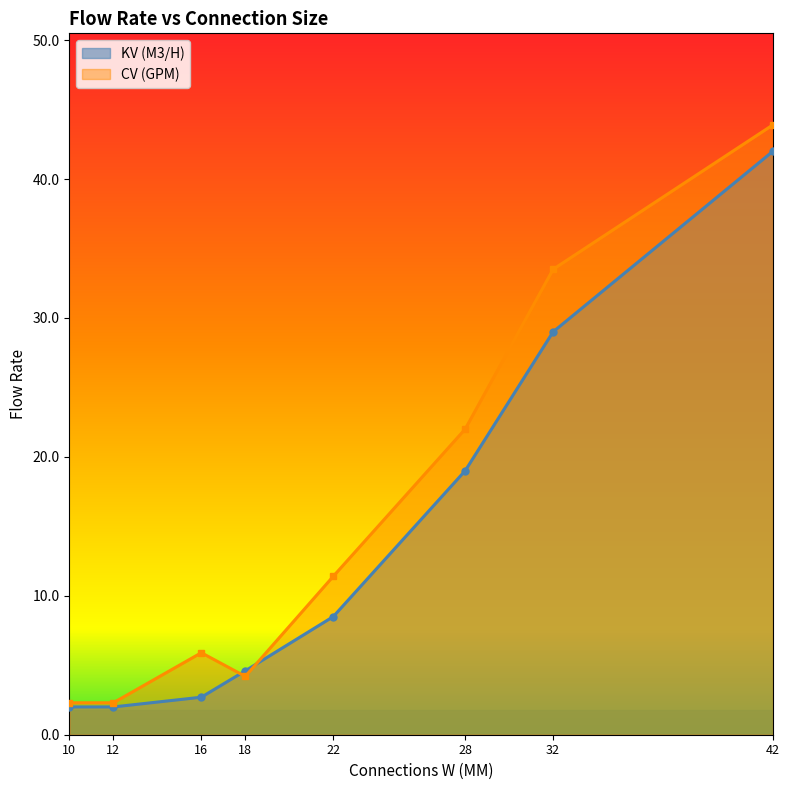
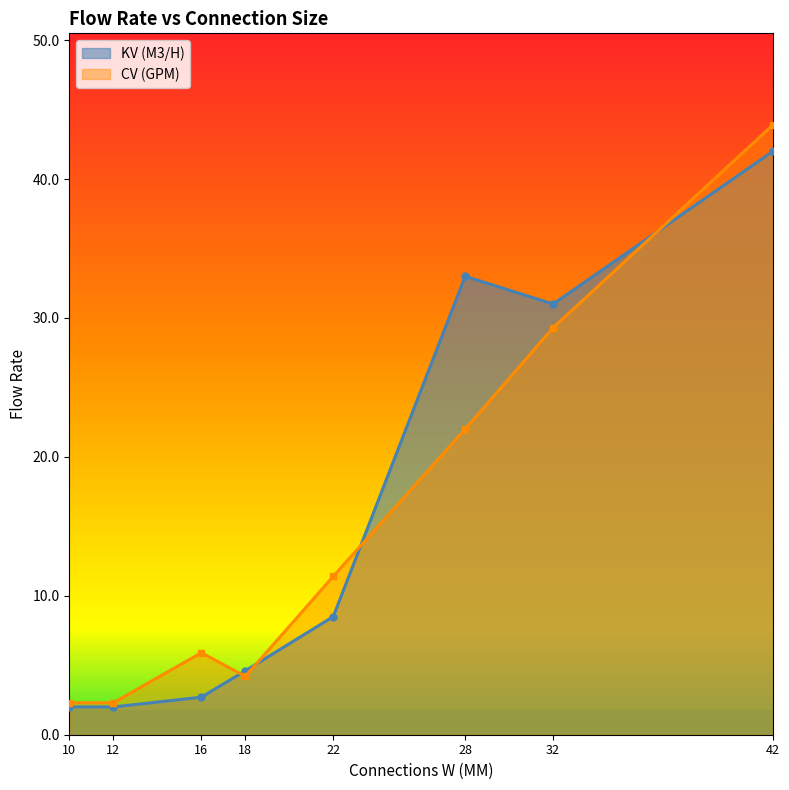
KV (M3/H), 28: 19 -> 33
KV (M3/H), 32: 29 -> 31
CV (GPM), 32: 33.5 -> 29.3
